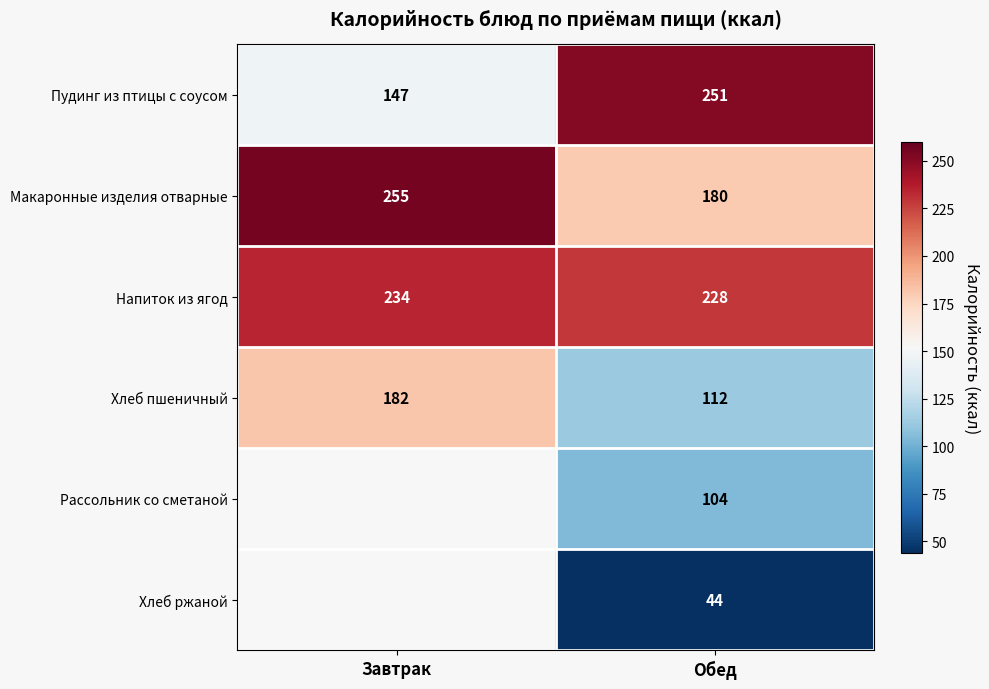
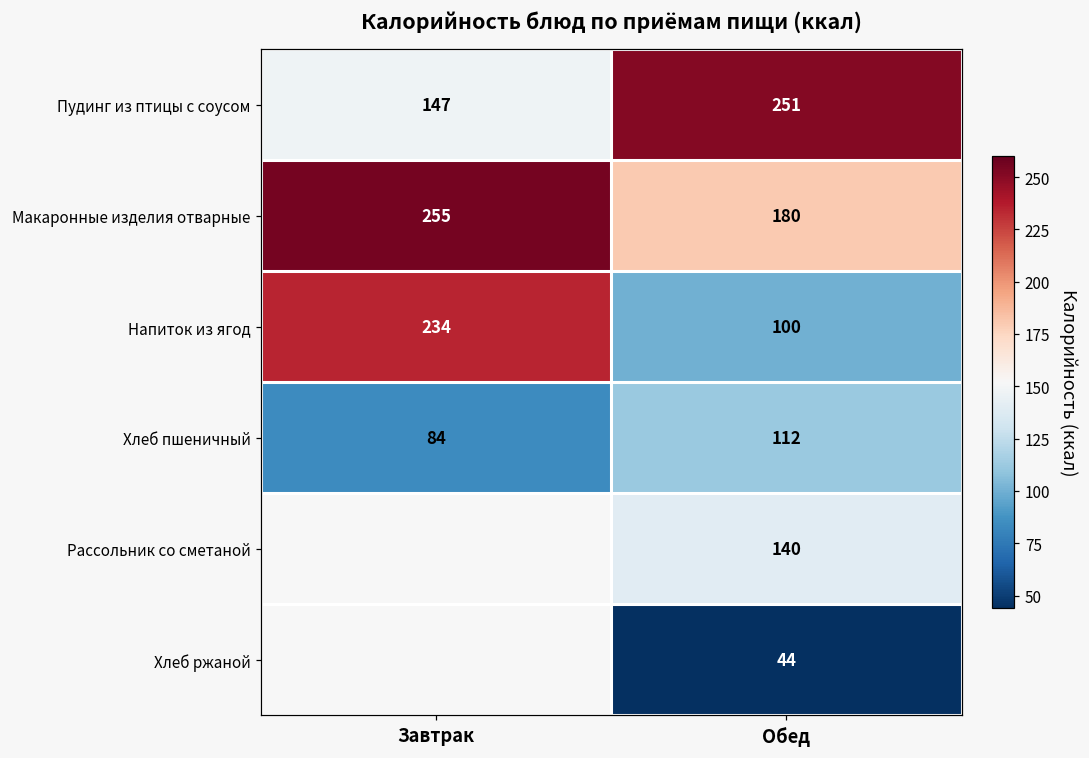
Напиток из ягод, Обед: 228 -> 100
Хлеб пшеничный, Завтрак: 182 -> 84
Рассольник со сметаной, Обед: 104 -> 140
